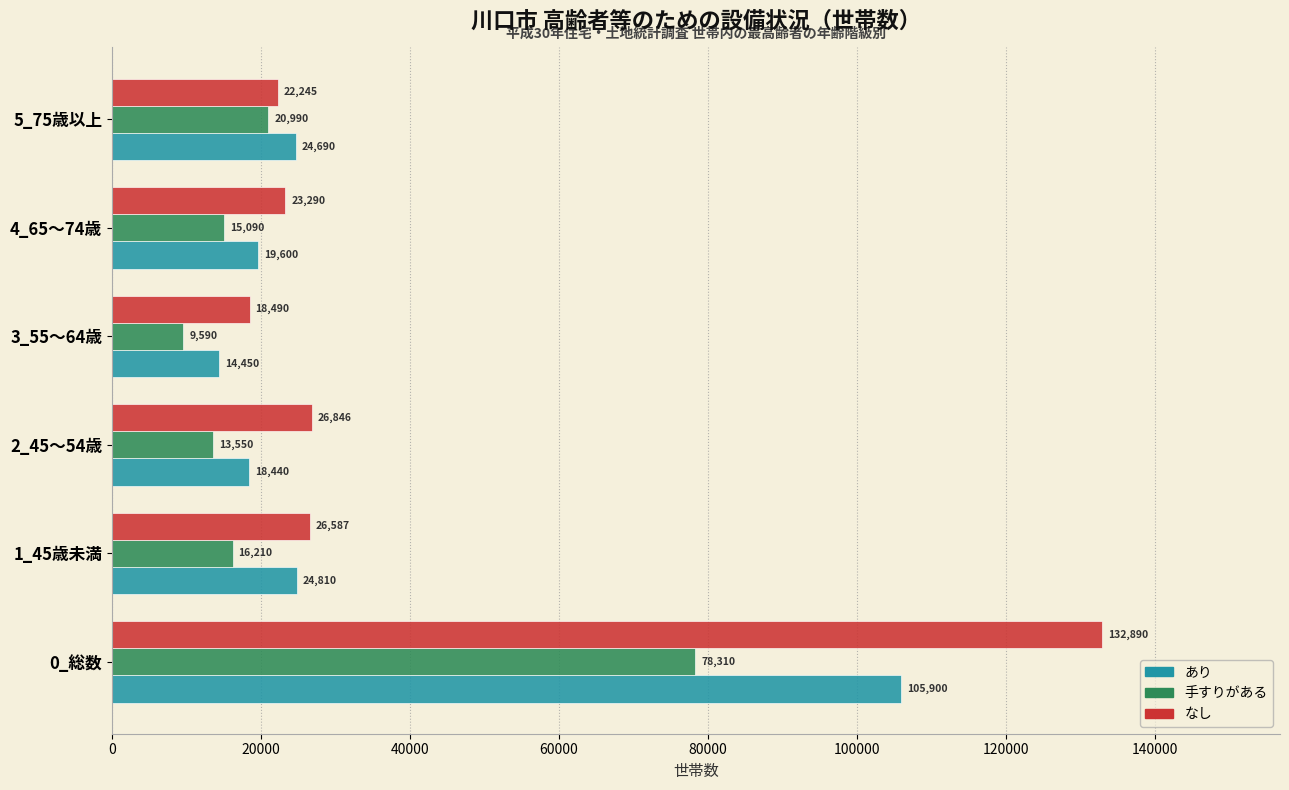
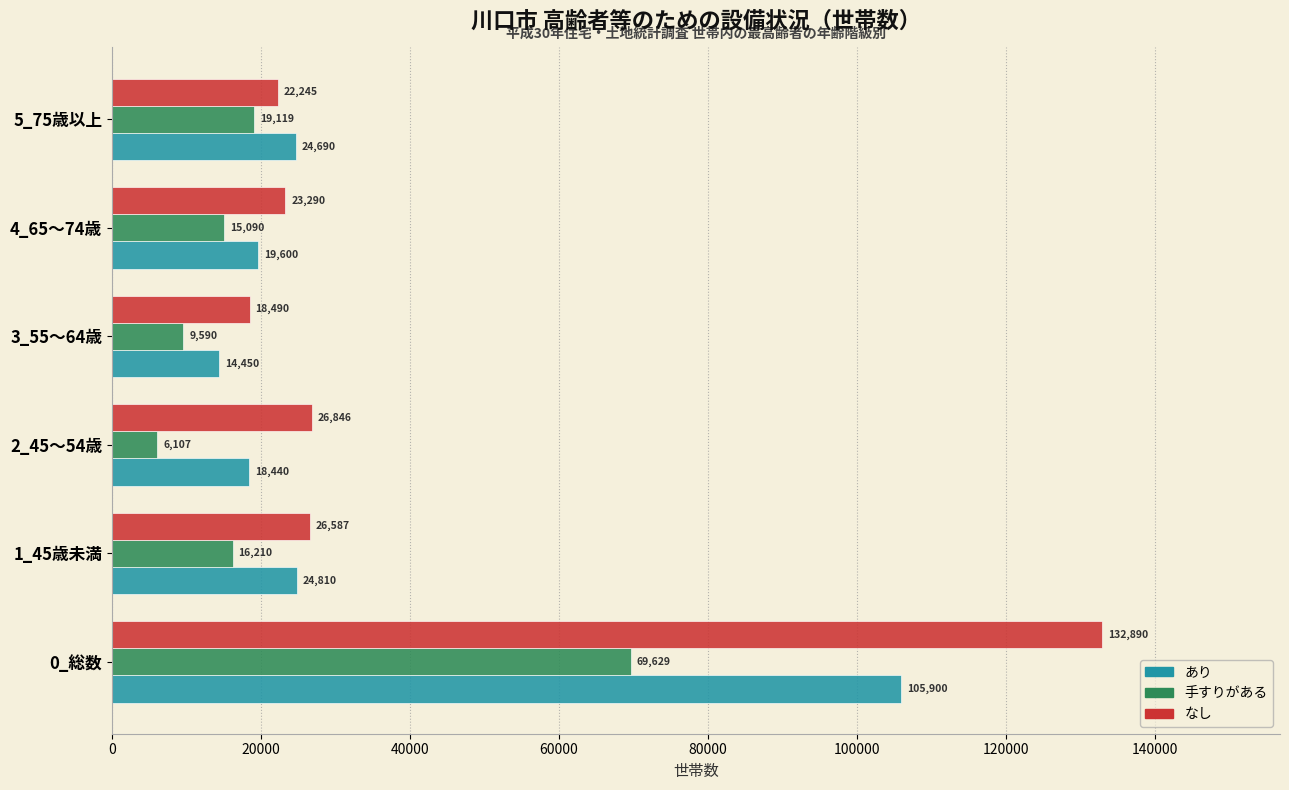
手すりがある, 5_75歳以上: 20,990 -> 19,119
手すりがある, 2_45～54歳: 13,550 -> 6,107
手すりがある, 0_総数: 78,310 -> 69,629
